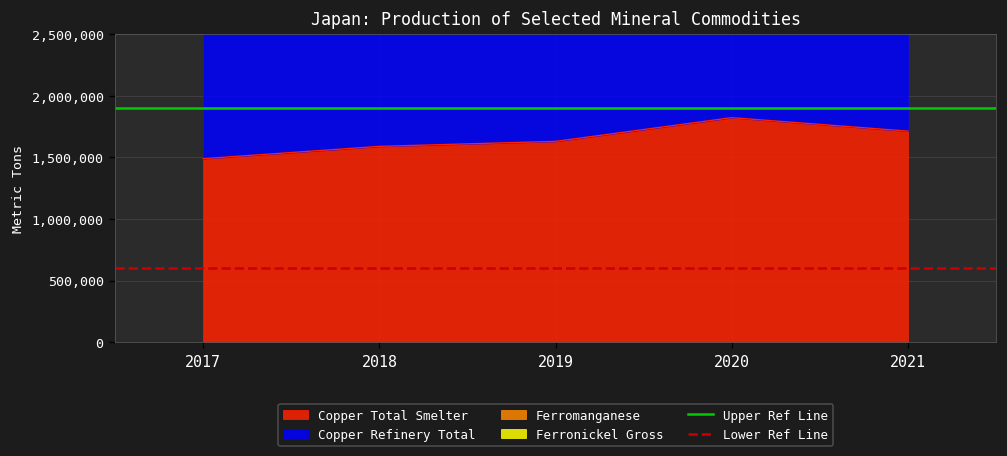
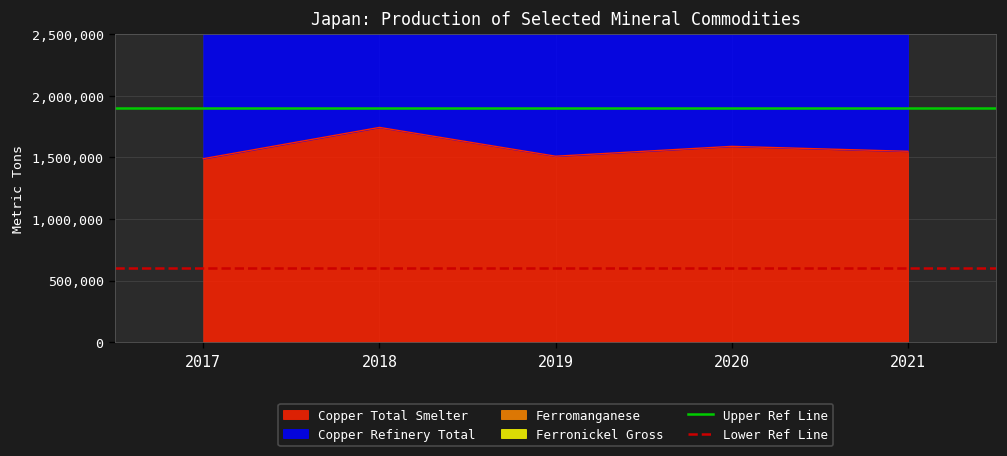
Copper Total Smelter, 2018: 1,590,000 -> 1,740,000
Copper Total Smelter, 2019: 1,630,000 -> 1,510,000
Copper Total Smelter, 2020: 1,820,000 -> 1,590,000
Copper Total Smelter, 2021: 1,710,000 -> 1,550,000
